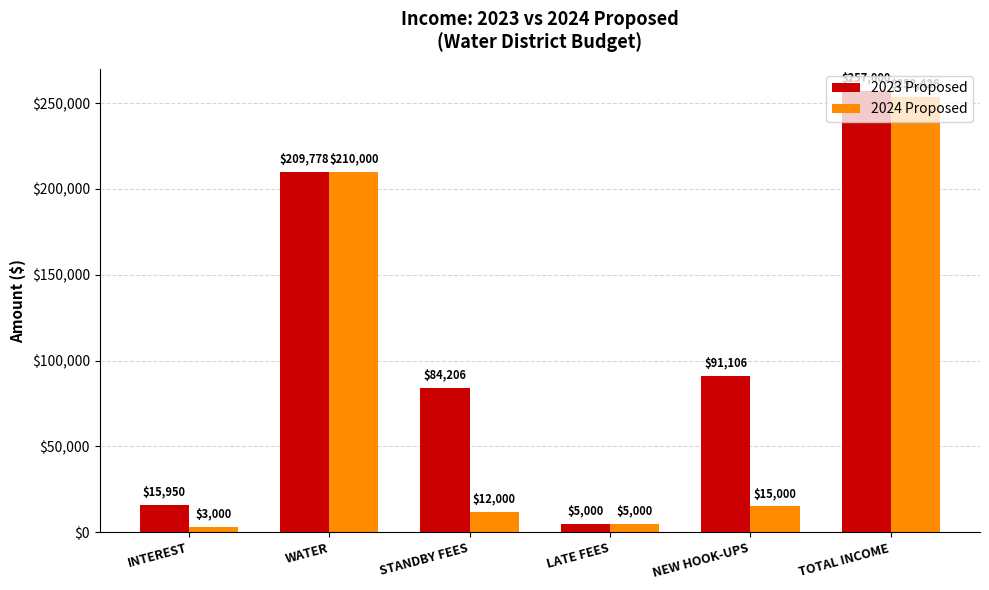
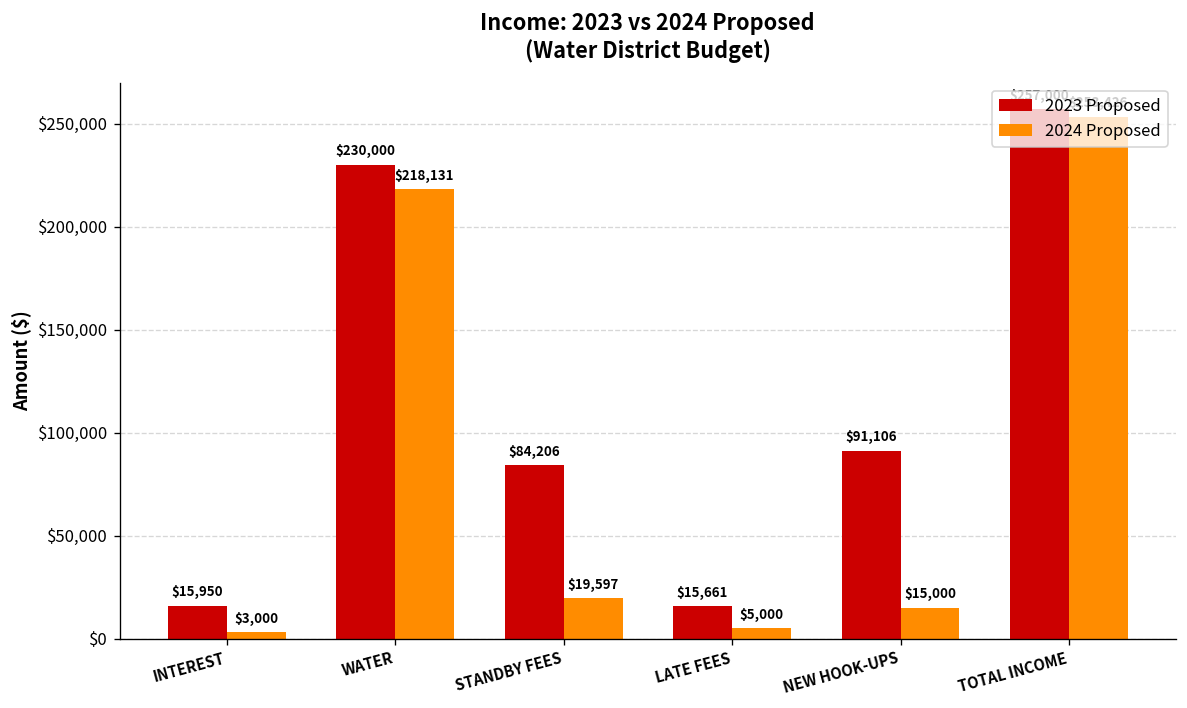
2023 Proposed, WATER: $209,778 -> $230,000
2024 Proposed, WATER: $210,000 -> $218,131
2024 Proposed, STANDBY FEES: $12,000 -> $19,597
2023 Proposed, LATE FEES: $5,000 -> $15,661
